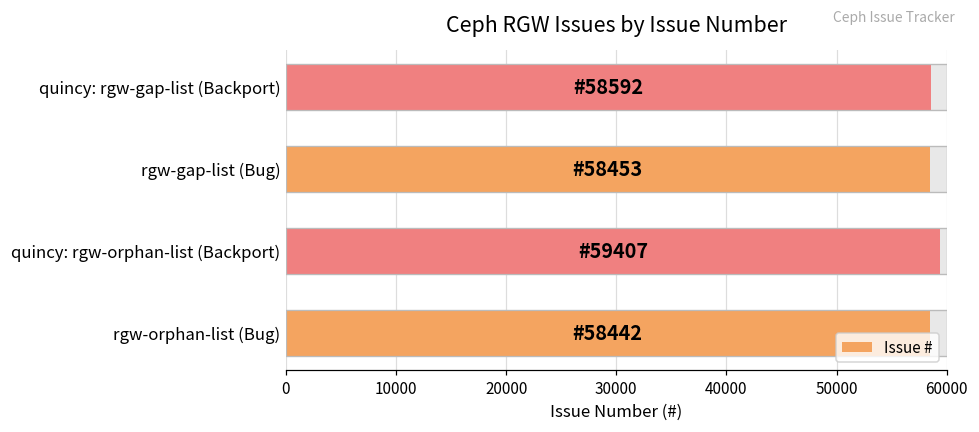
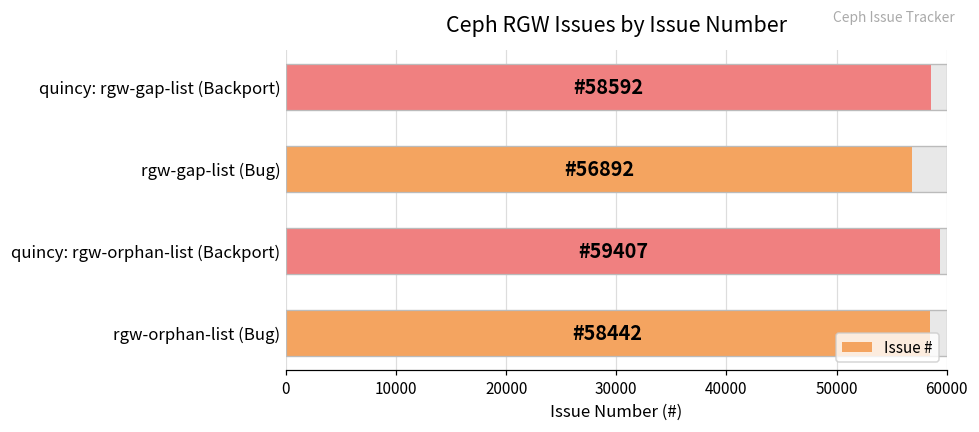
Issue #, rgw-gap-list (Bug): 58453 -> 56892
